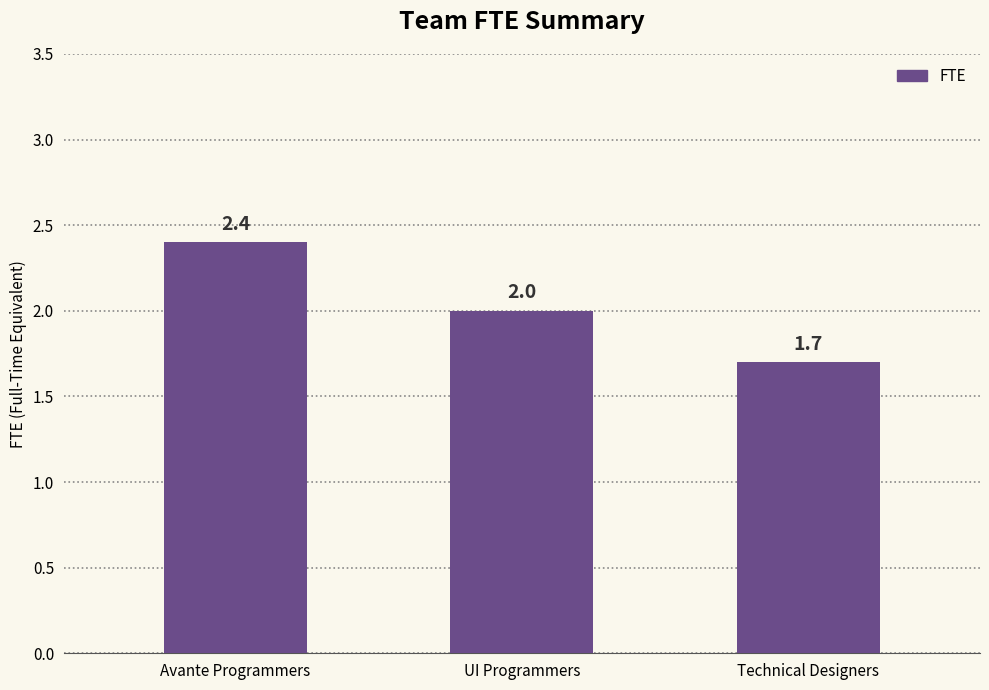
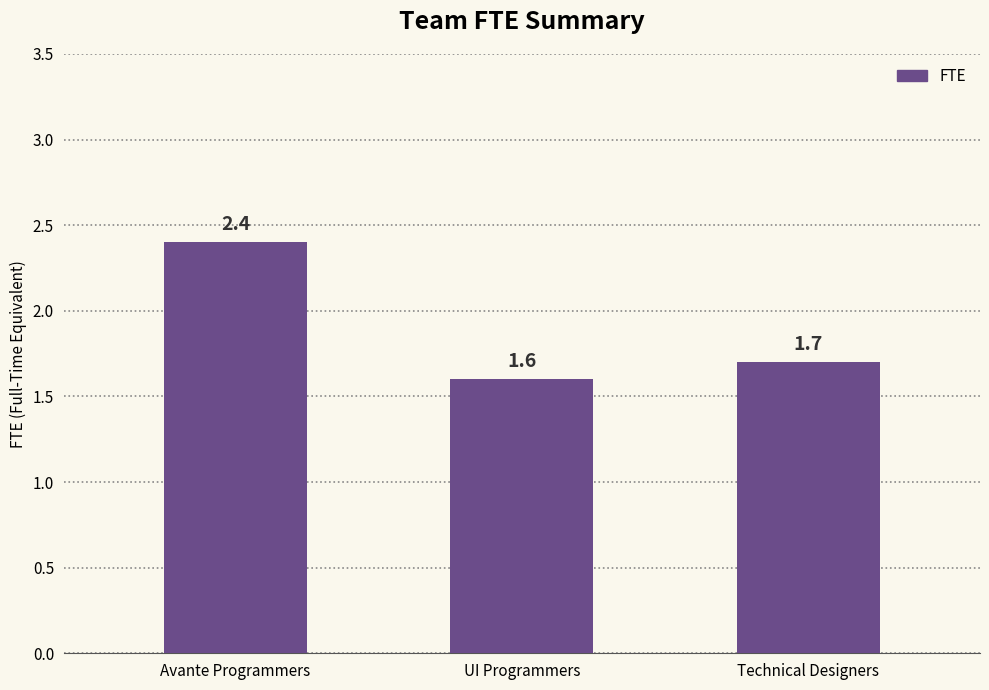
UI Programmers: 2.0 -> 1.6
